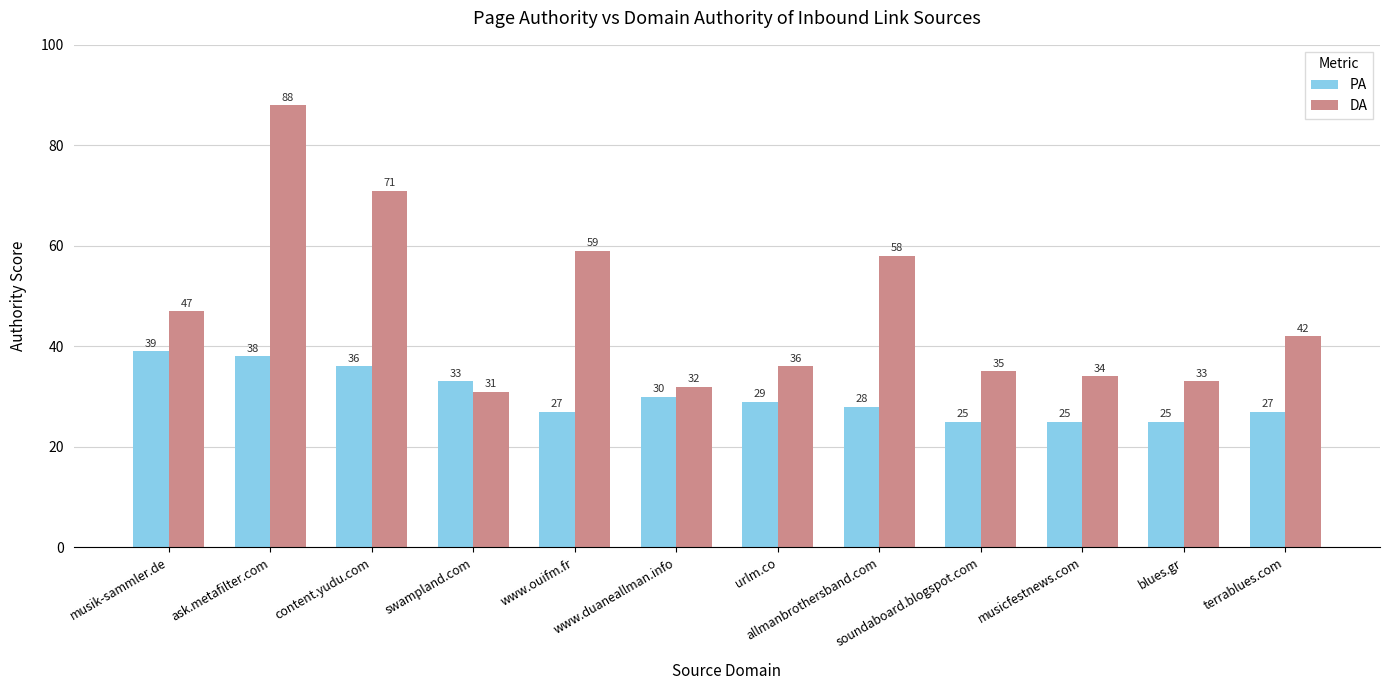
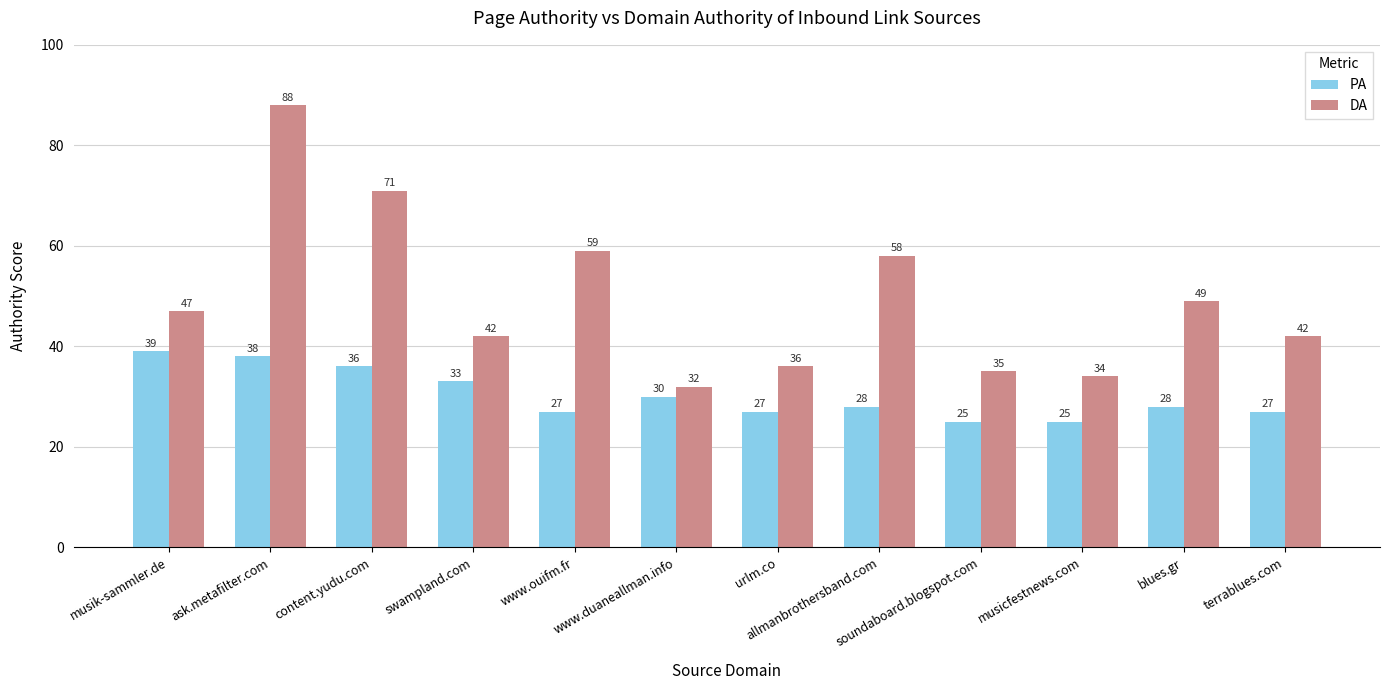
DA, swampland.com: 31 -> 42
PA, urlm.co: 29 -> 27
PA, blues.gr: 25 -> 28
DA, blues.gr: 33 -> 49
